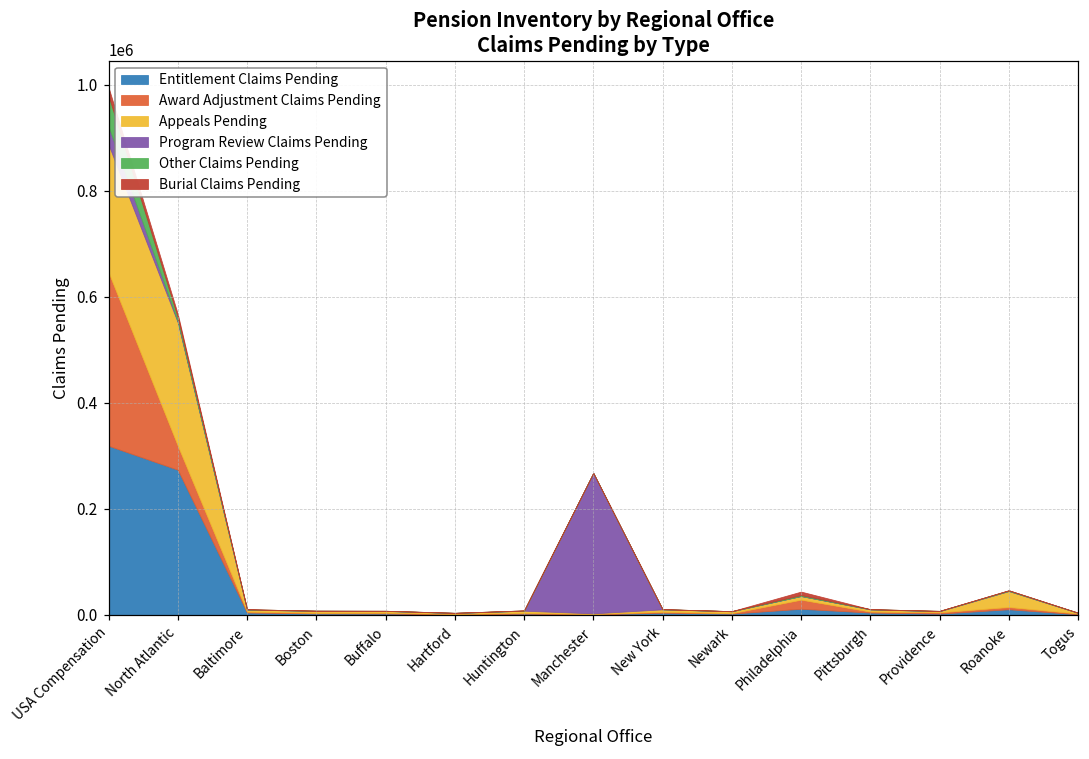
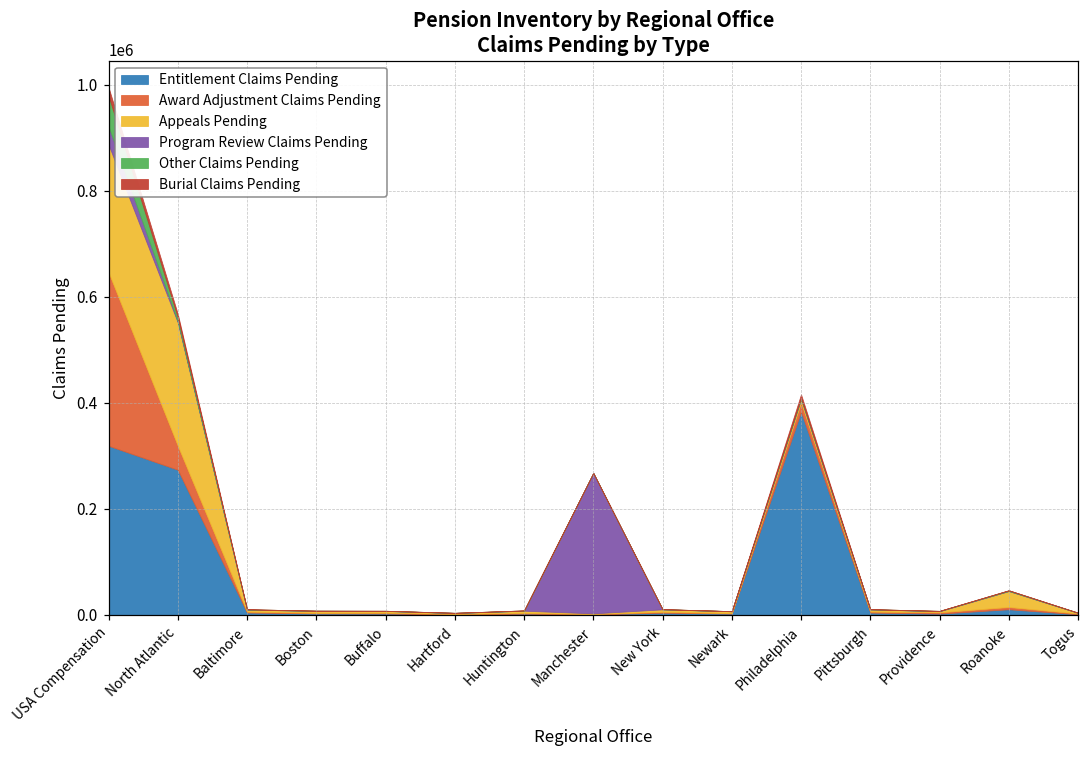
Entitlement Claims Pending, Philadelphia: 10000 -> 380000
